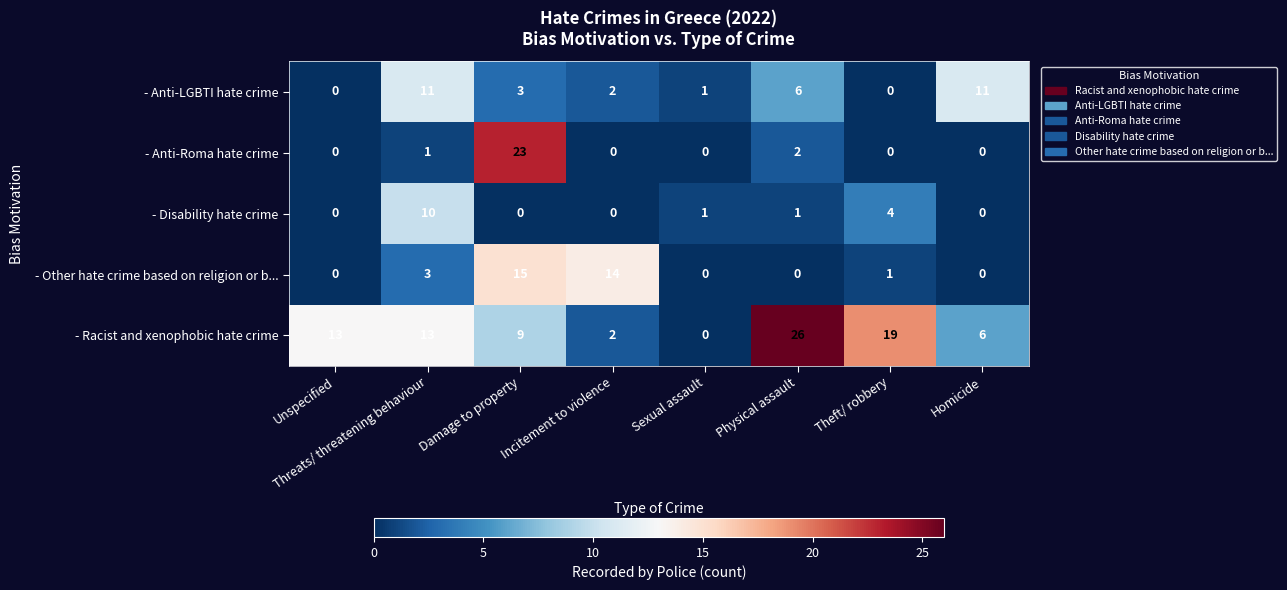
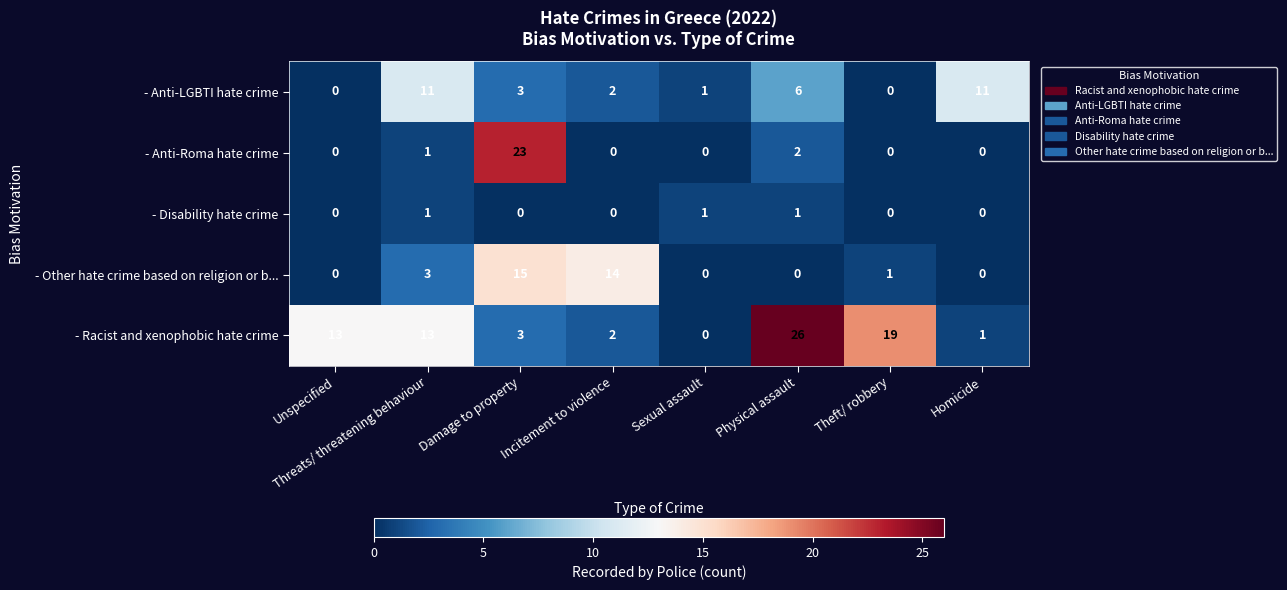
- Disability hate crime, Threats/ threatening behaviour: 10 -> 1
- Disability hate crime, Theft/ robbery: 4 -> 0
- Racist and xenophobic hate crime, Damage to property: 9 -> 3
- Racist and xenophobic hate crime, Homicide: 6 -> 1
